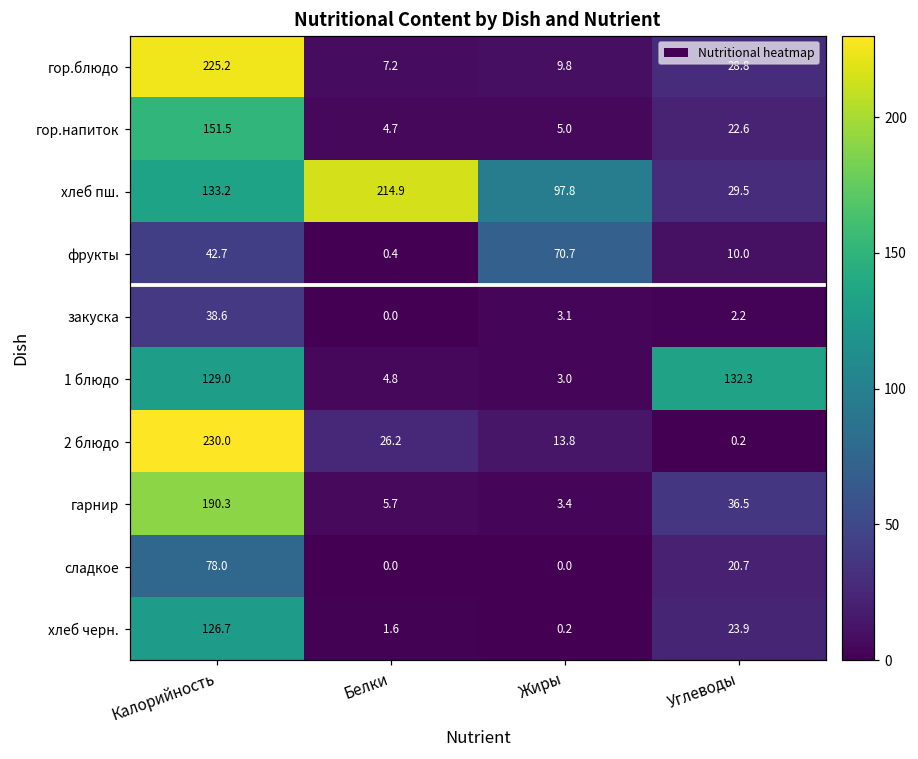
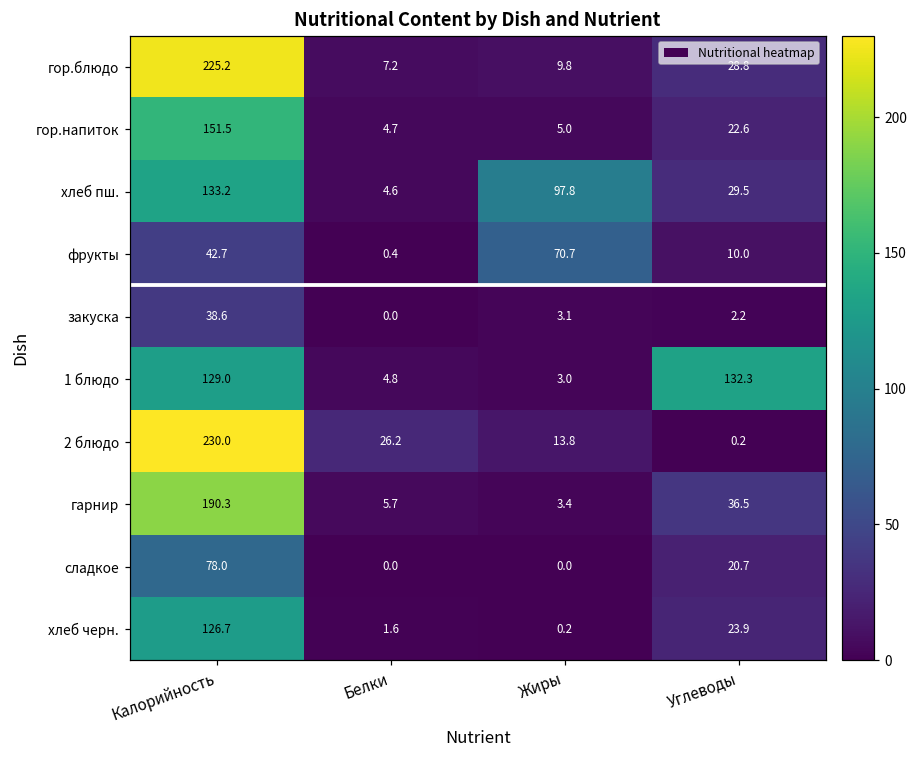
хлеб пш., Белки: 214.9 -> 4.6
